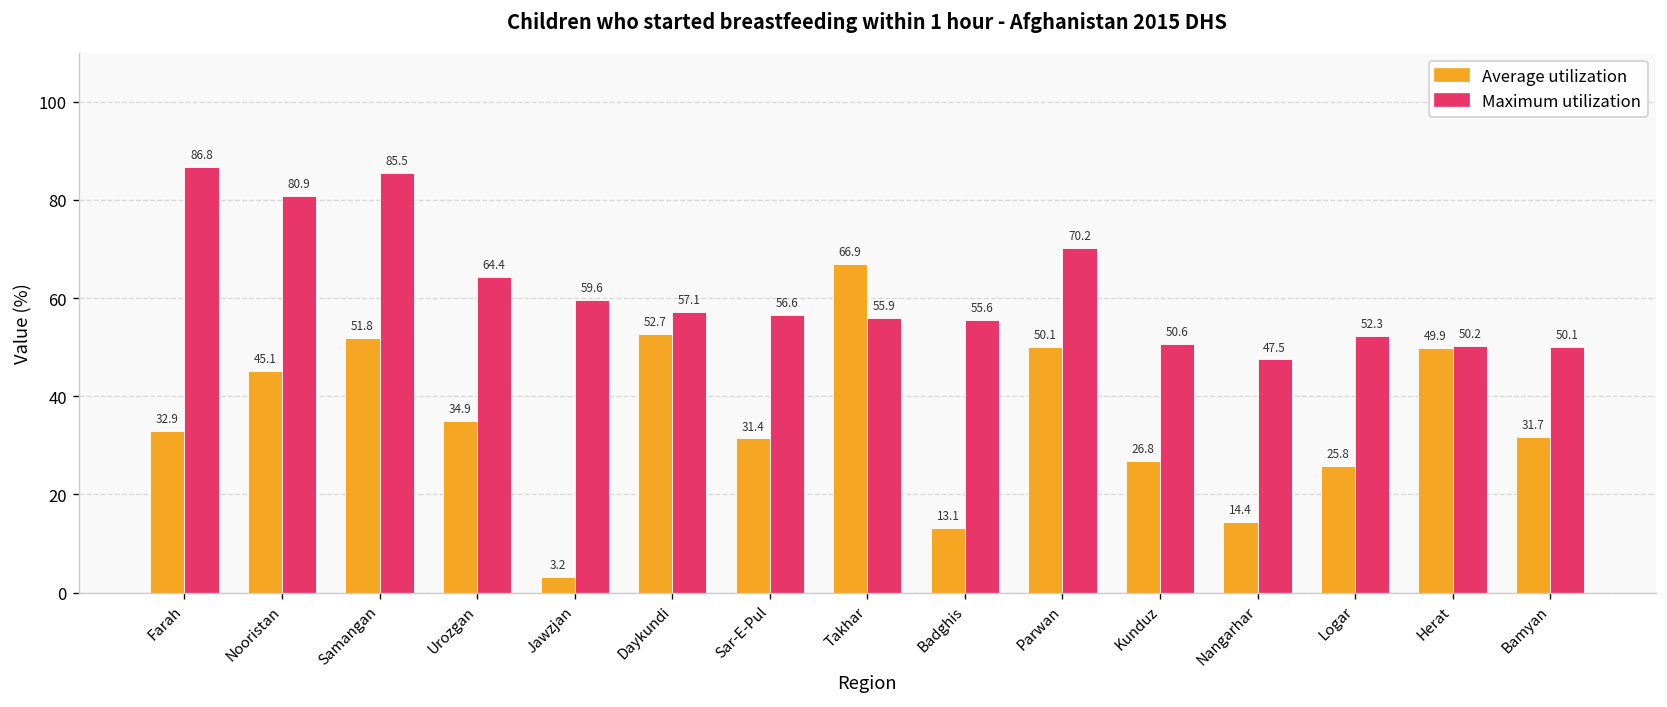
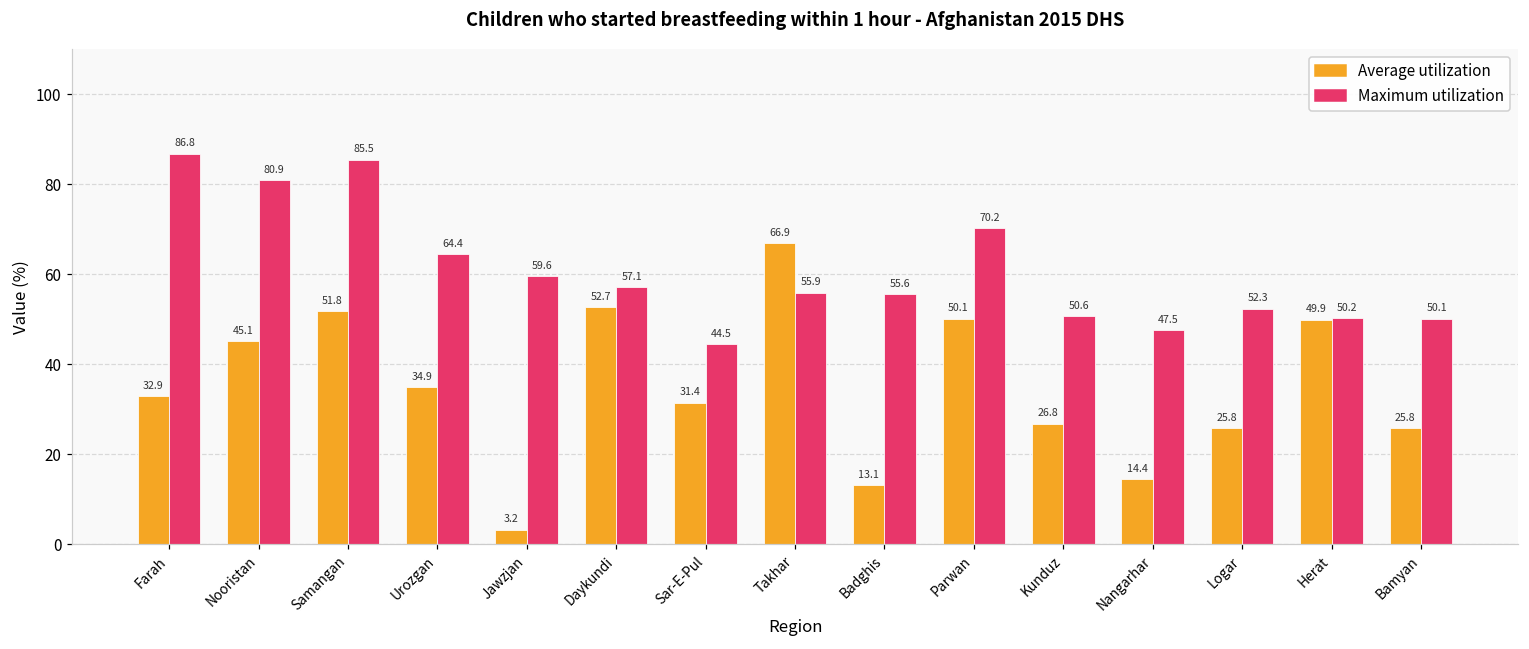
Maximum utilization, Sar-E-Pul: 56.6 -> 44.5
Average utilization, Bamyan: 31.7 -> 25.8
